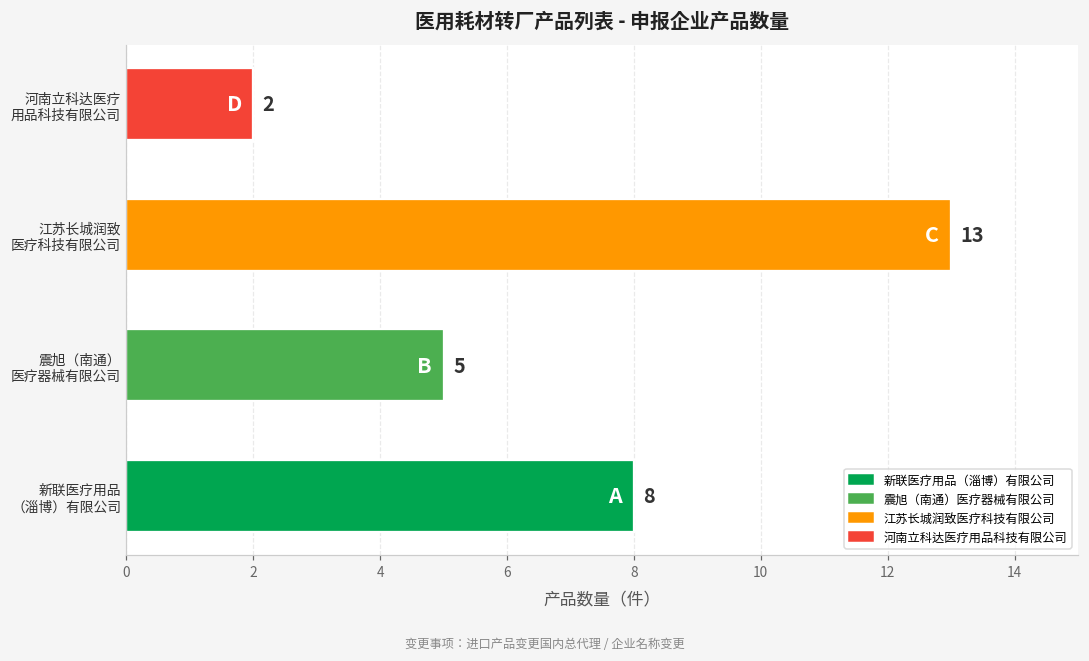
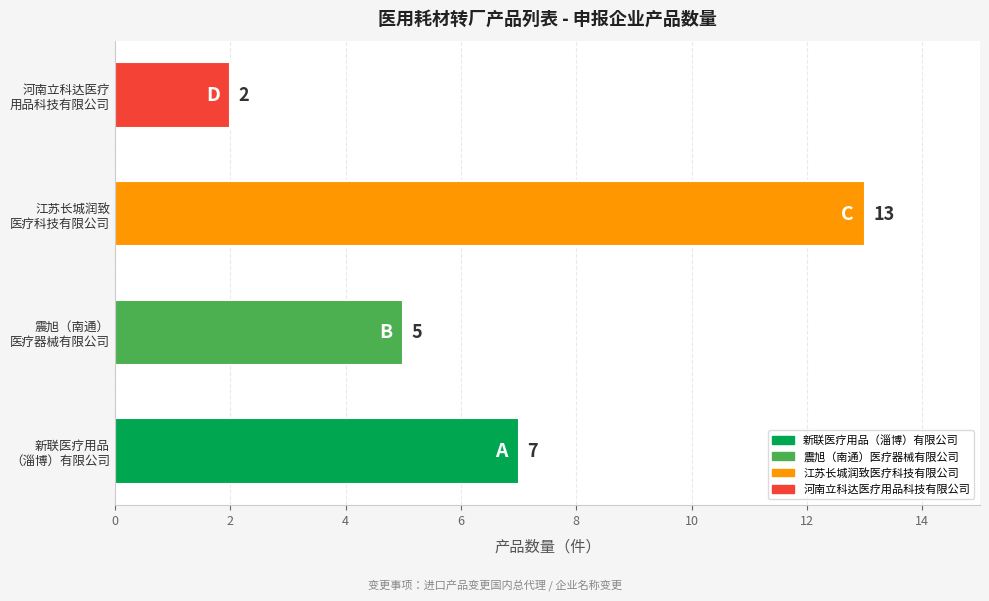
新联医疗用品 （淄博）有限公司: 8 -> 7
